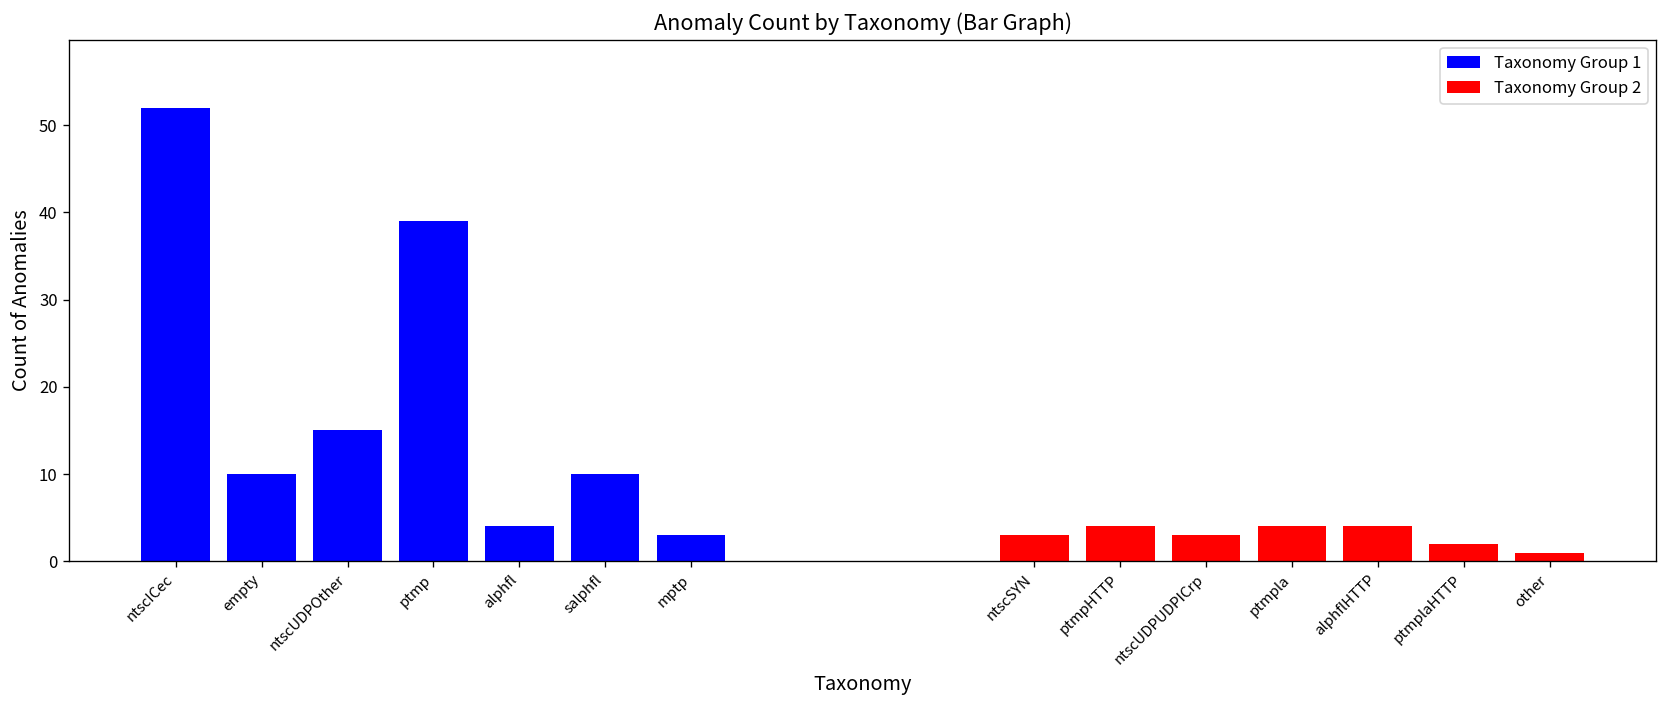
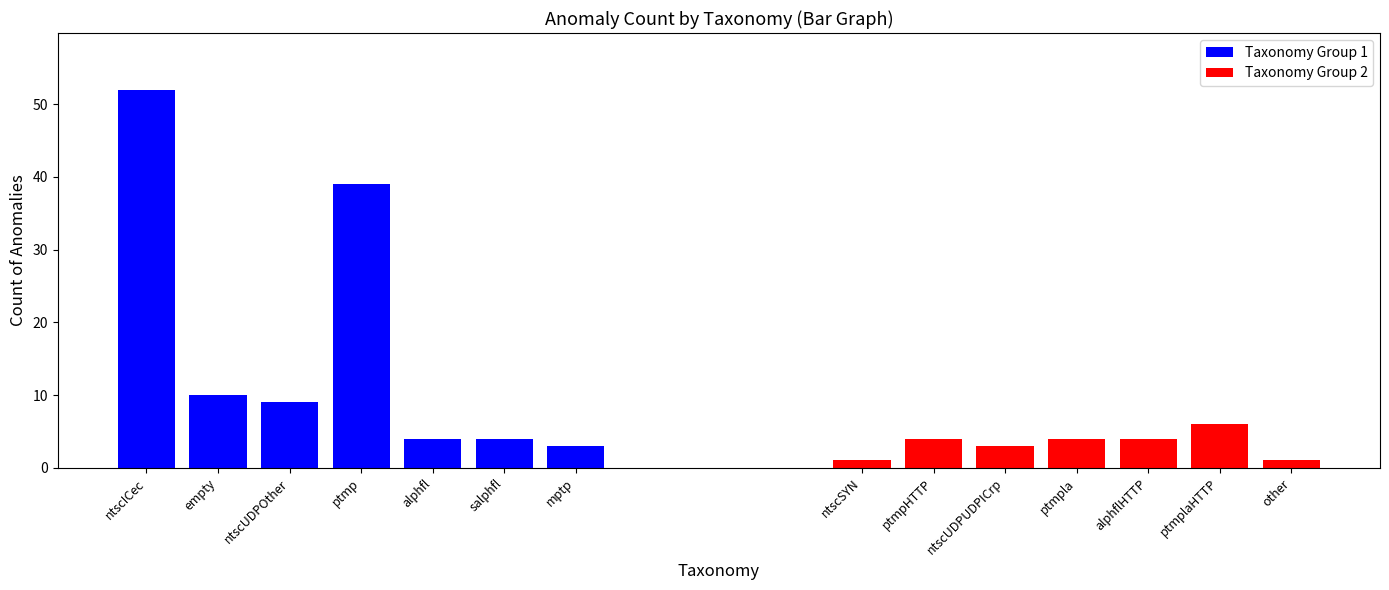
Taxonomy Group 1, ntscUDPOther: 15 -> 9
Taxonomy Group 1, salphfl: 10 -> 4
Taxonomy Group 2, ntscSYN: 3 -> 1
Taxonomy Group 2, ptmplaHTTP: 2 -> 6
